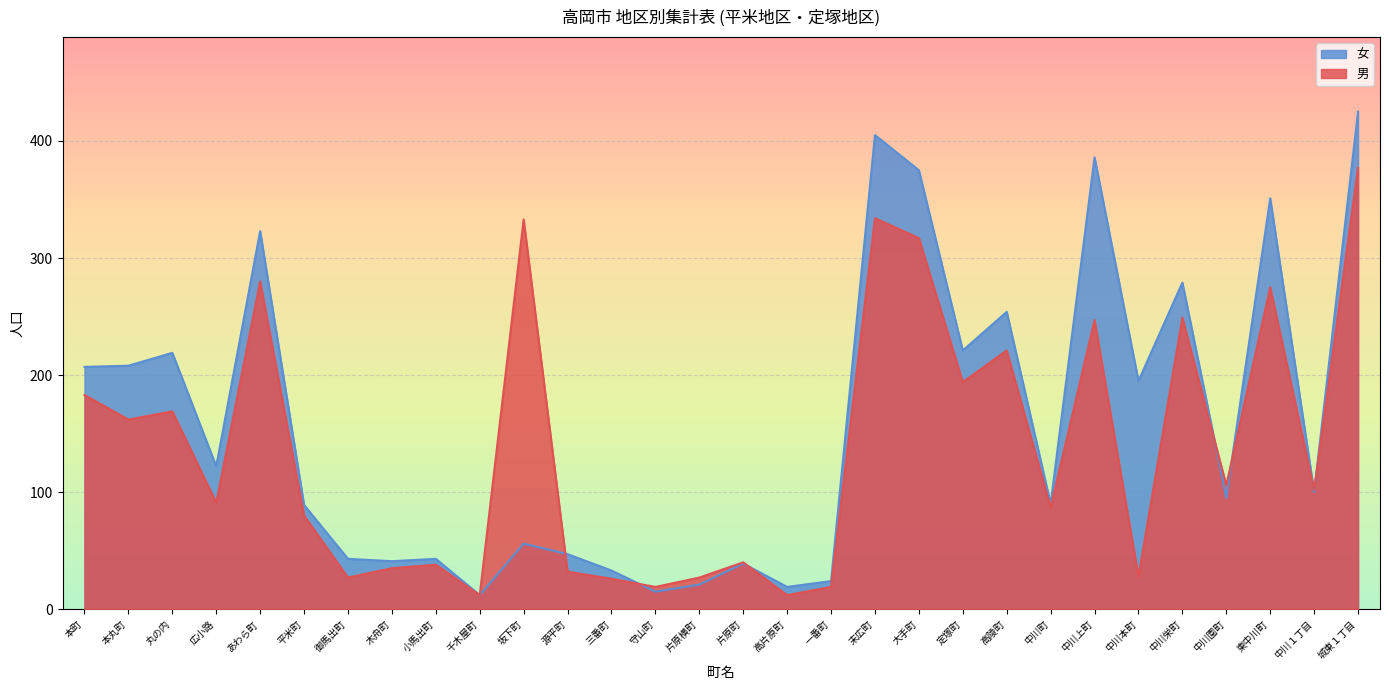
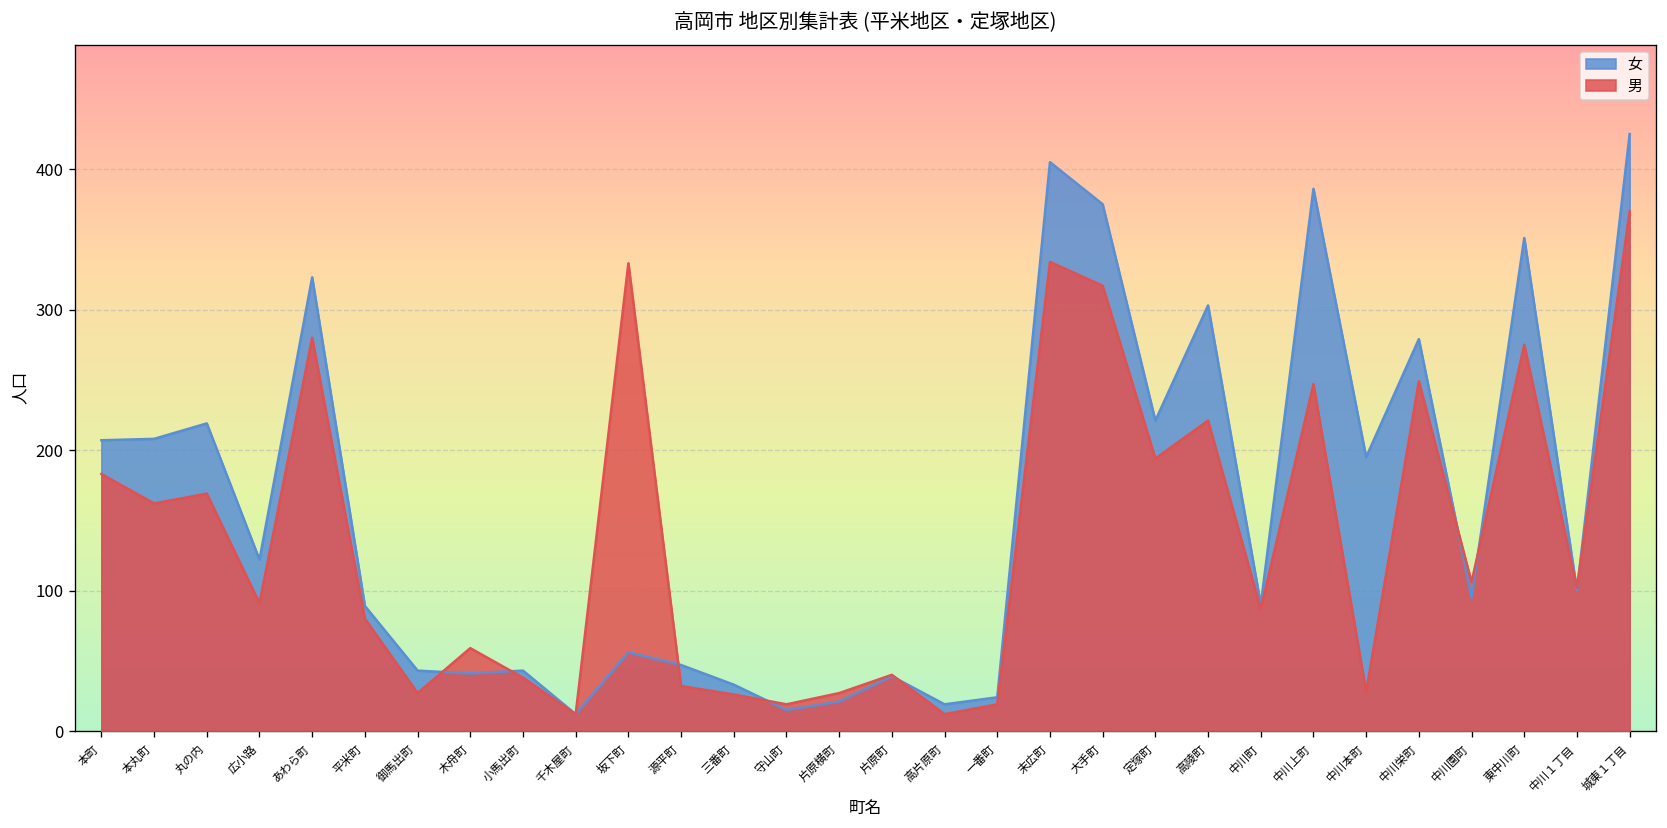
男, 木舟町: 35 -> 59
女, 高陵町: 254 -> 303
男, 城東１丁目: 377 -> 370
